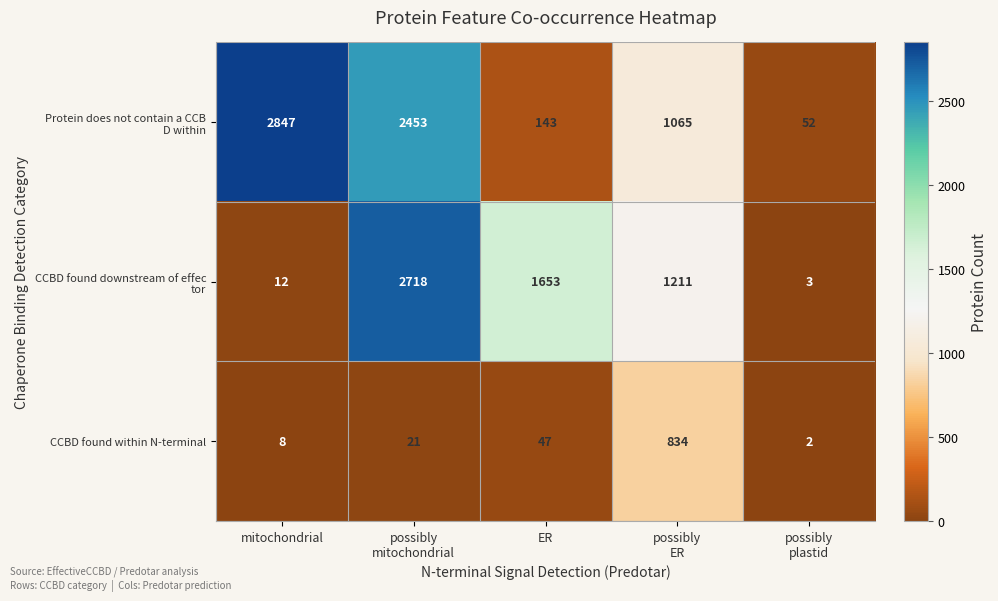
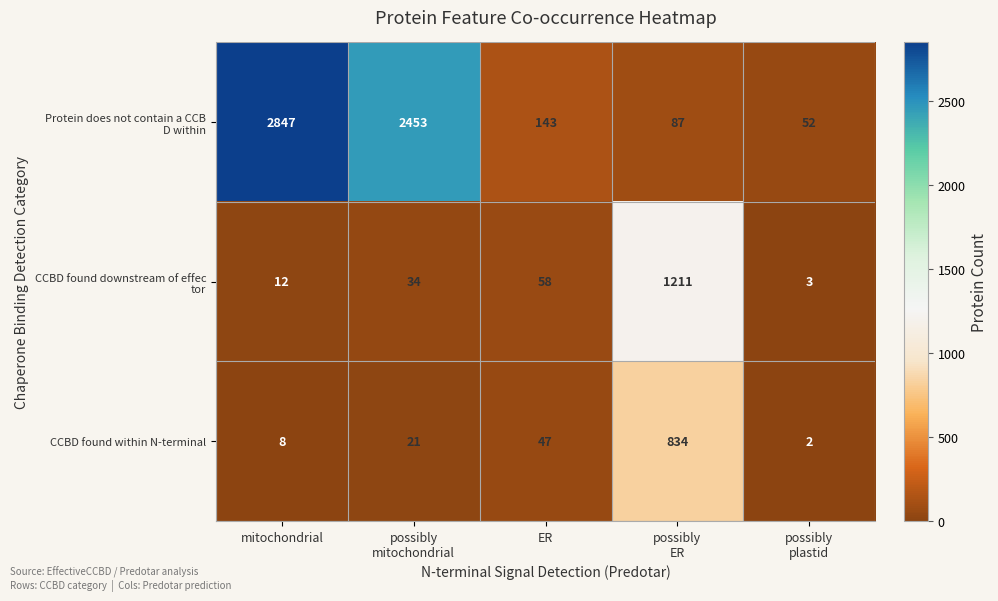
Protein does not contain a CCB D within, possibly ER: 1065 -> 87
CCBD found downstream of effec tor, possibly mitochondrial: 2718 -> 34
CCBD found downstream of effec tor, ER: 1653 -> 58
